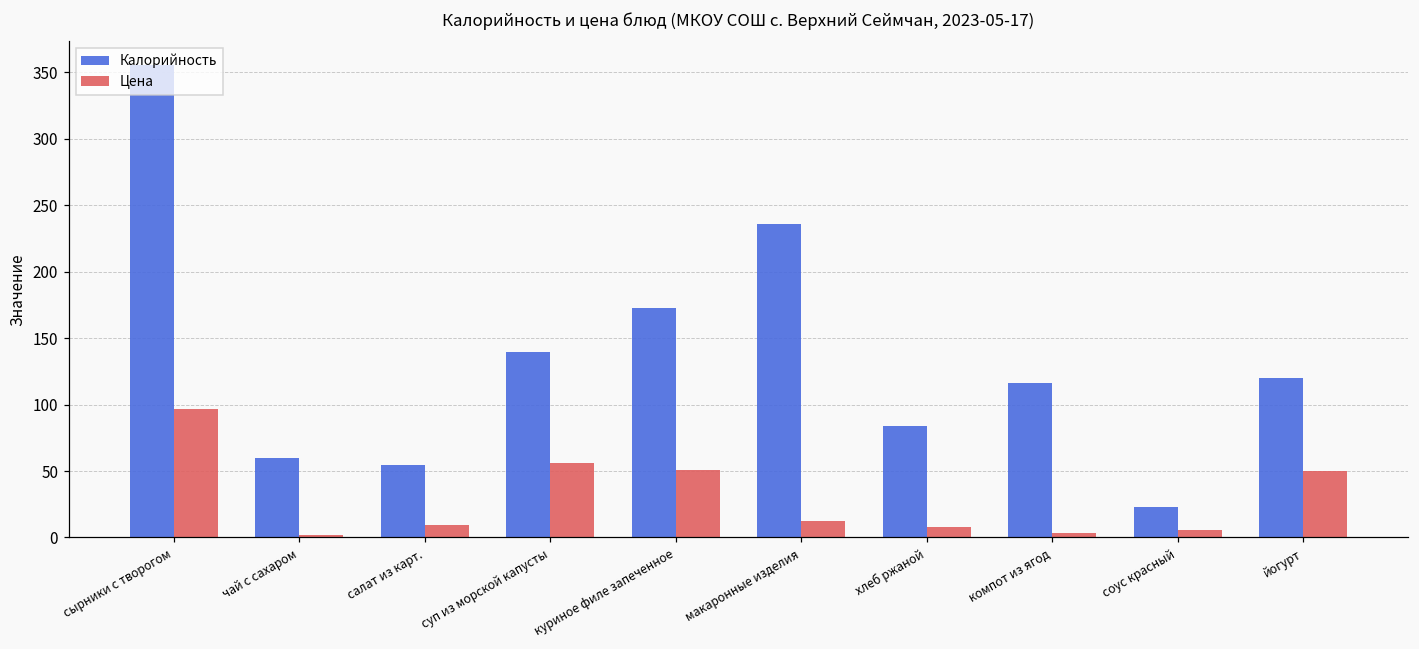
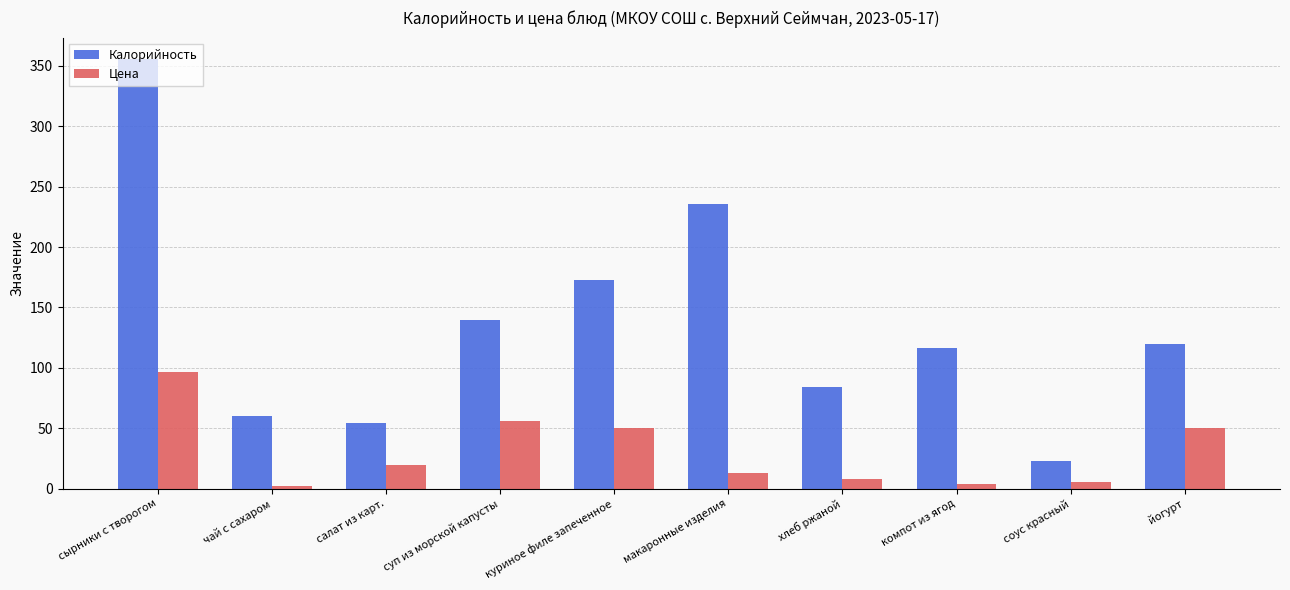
Цена, салат из карт.: 9 -> 20
